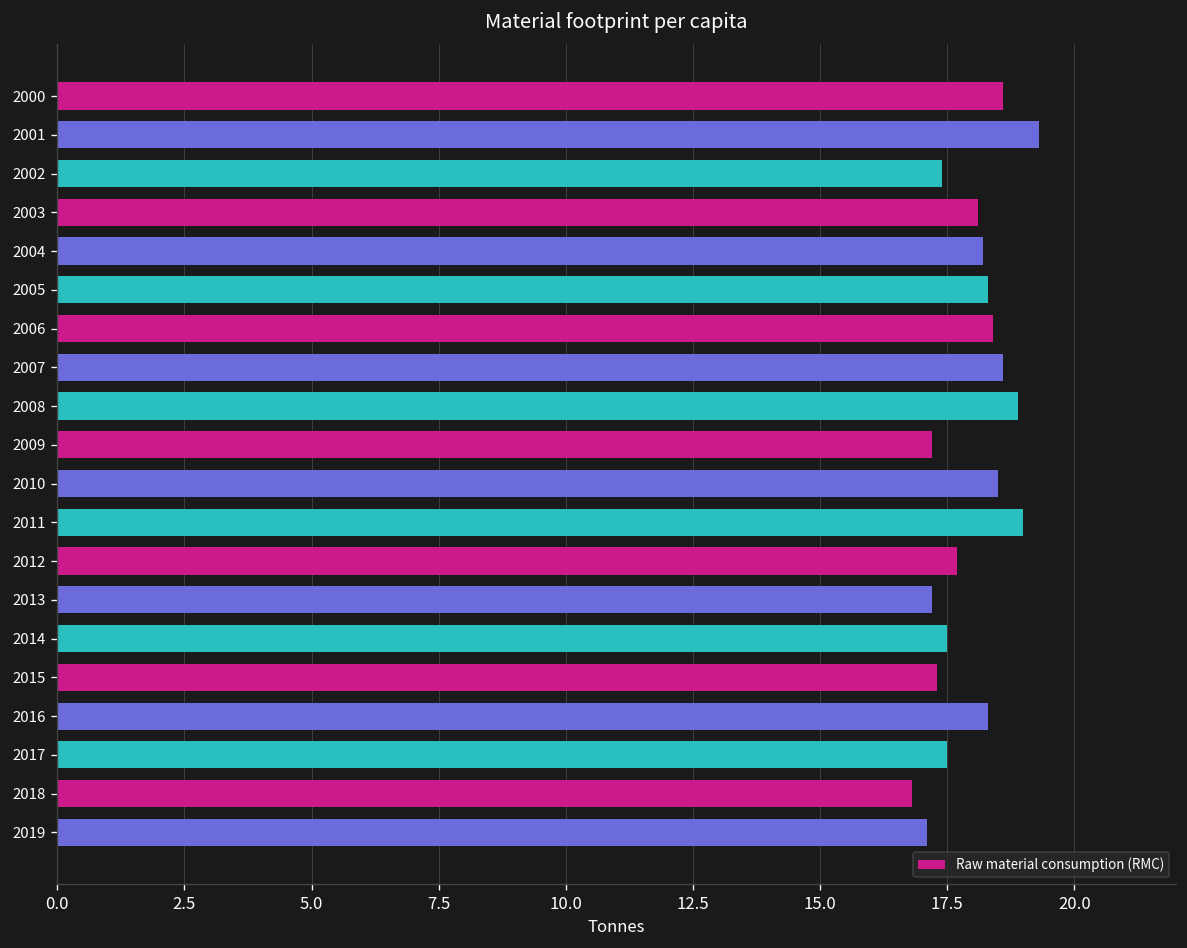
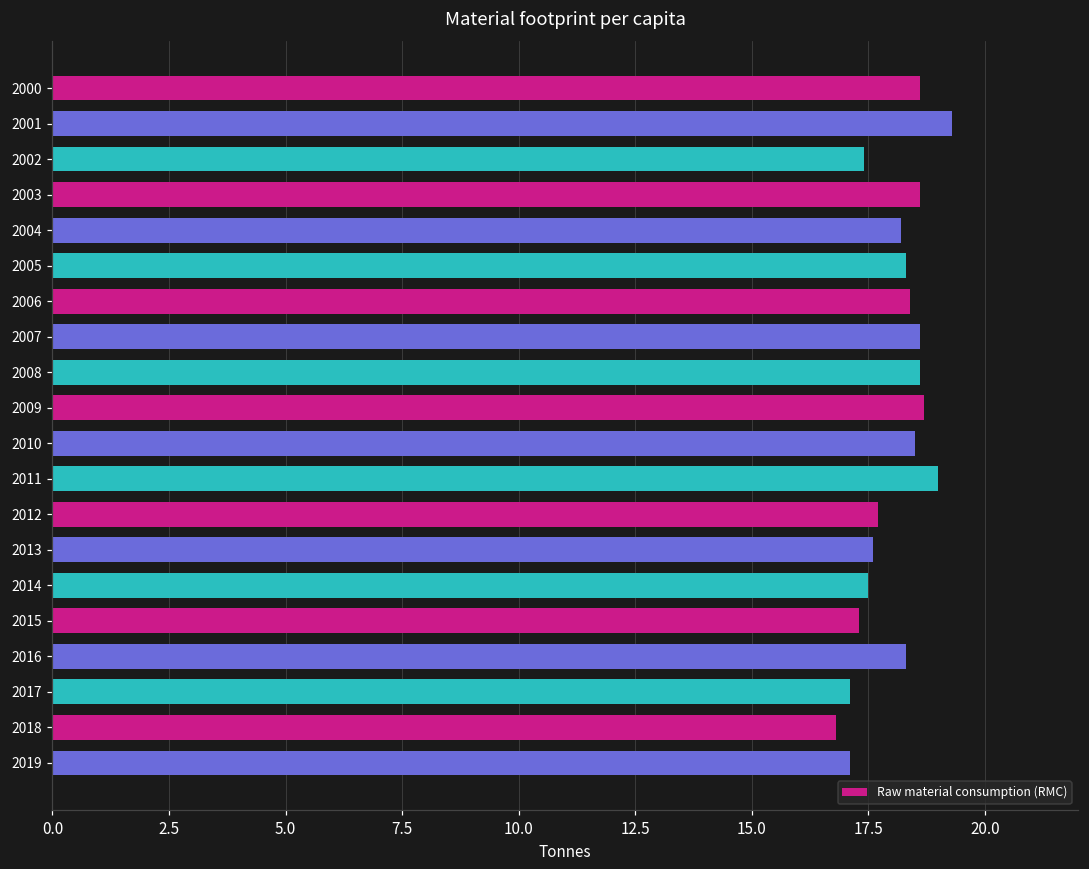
2003: 18.1 -> 18.6
2008: 18.9 -> 18.6
2009: 17.2 -> 18.7
2013: 17.2 -> 17.6
2017: 17.5 -> 17.1
